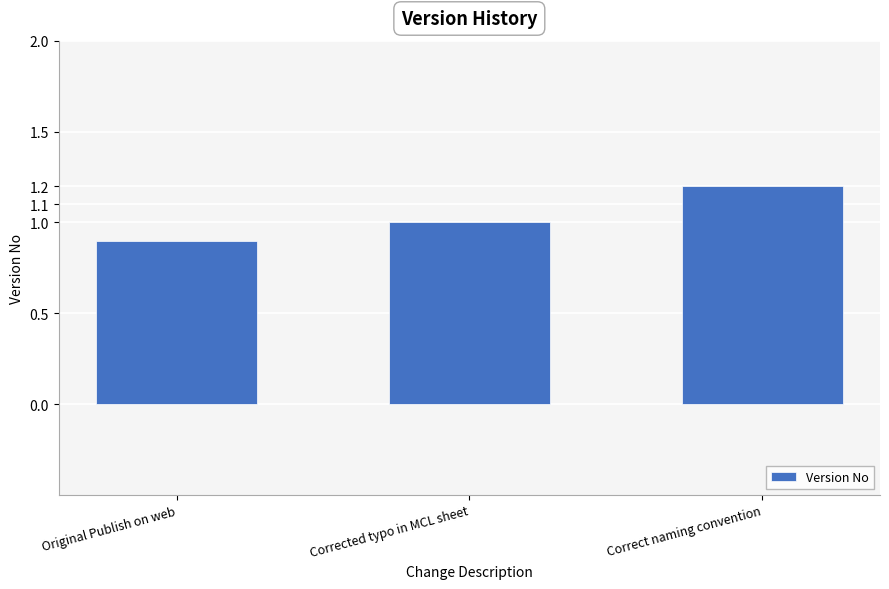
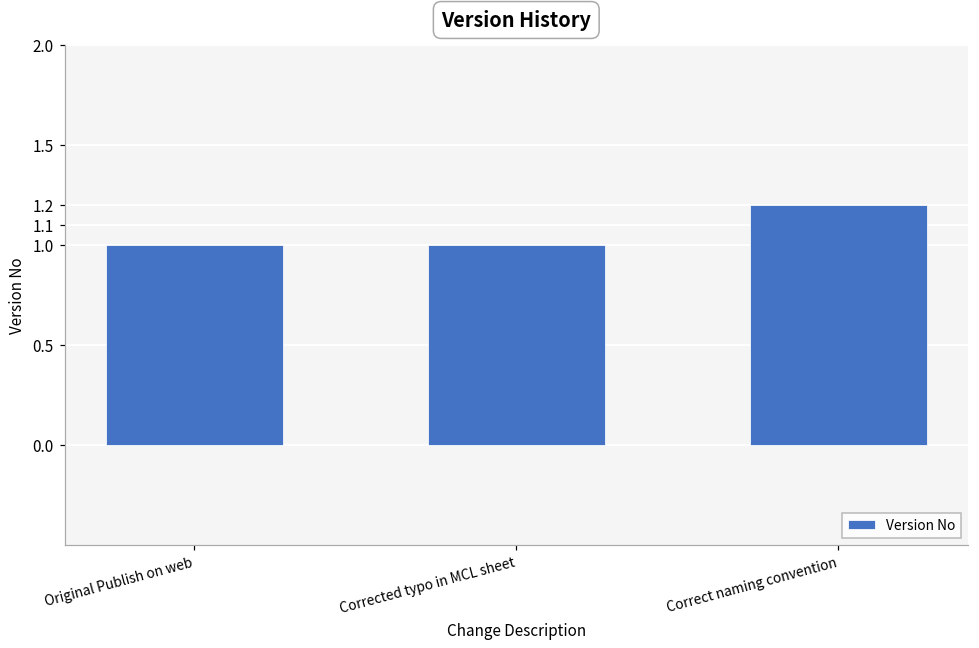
Original Publish on web: 0.9 -> 1.0
